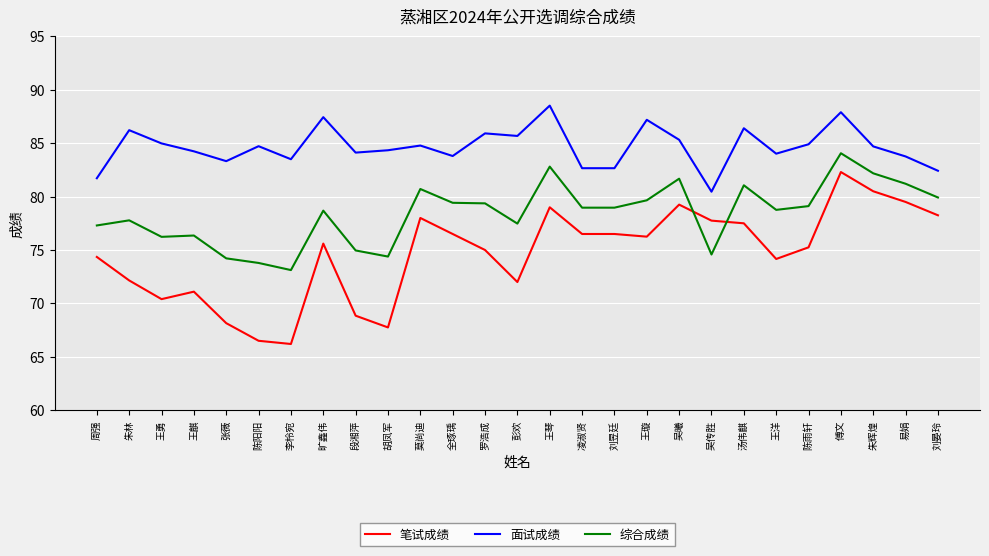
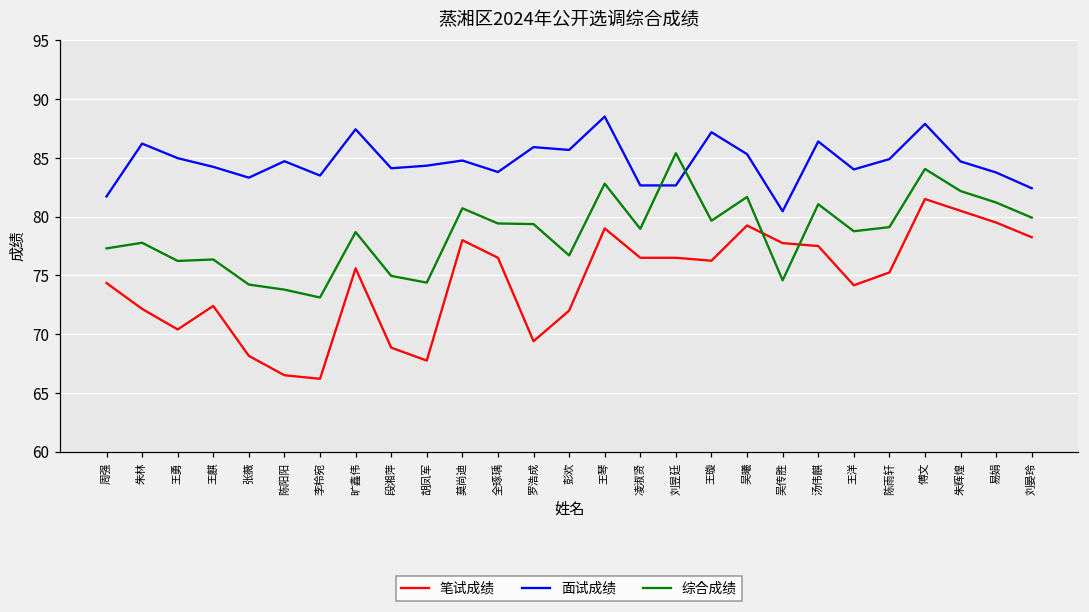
笔试成绩, 王麒: 71.1 -> 72.4
笔试成绩, 罗浩成: 75.0 -> 69.4
综合成绩, 彭欢: 77.5 -> 76.7
综合成绩, 刘昱廷: 79.0 -> 85.4
笔试成绩, 傅文: 82.3 -> 81.5
